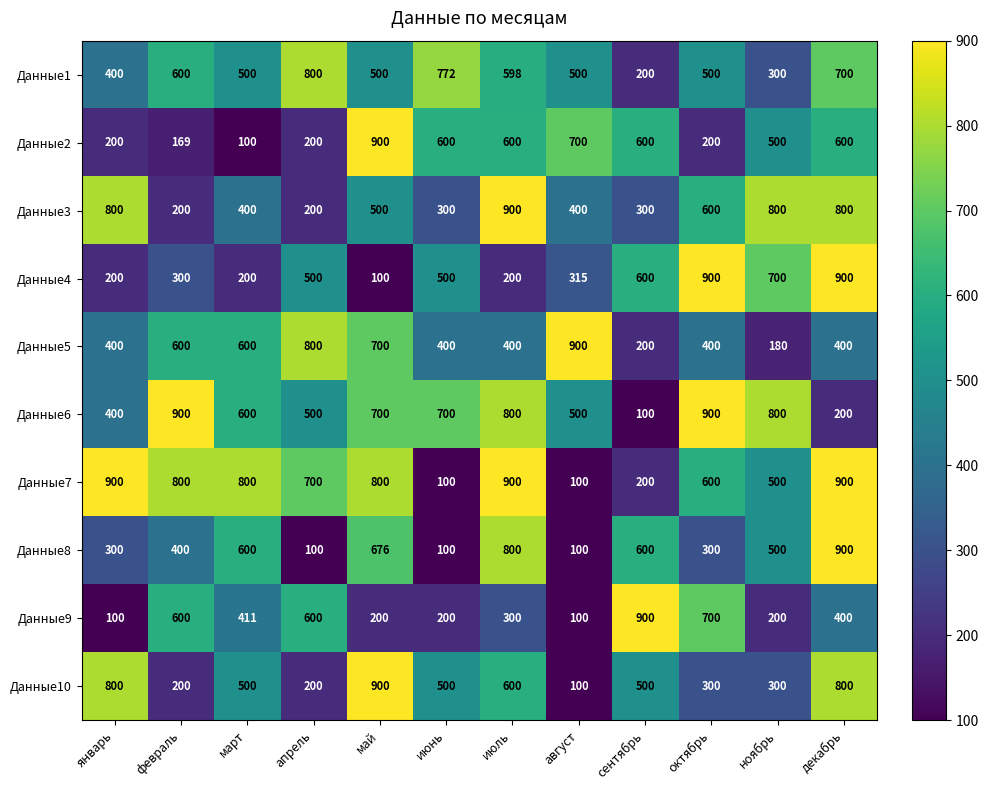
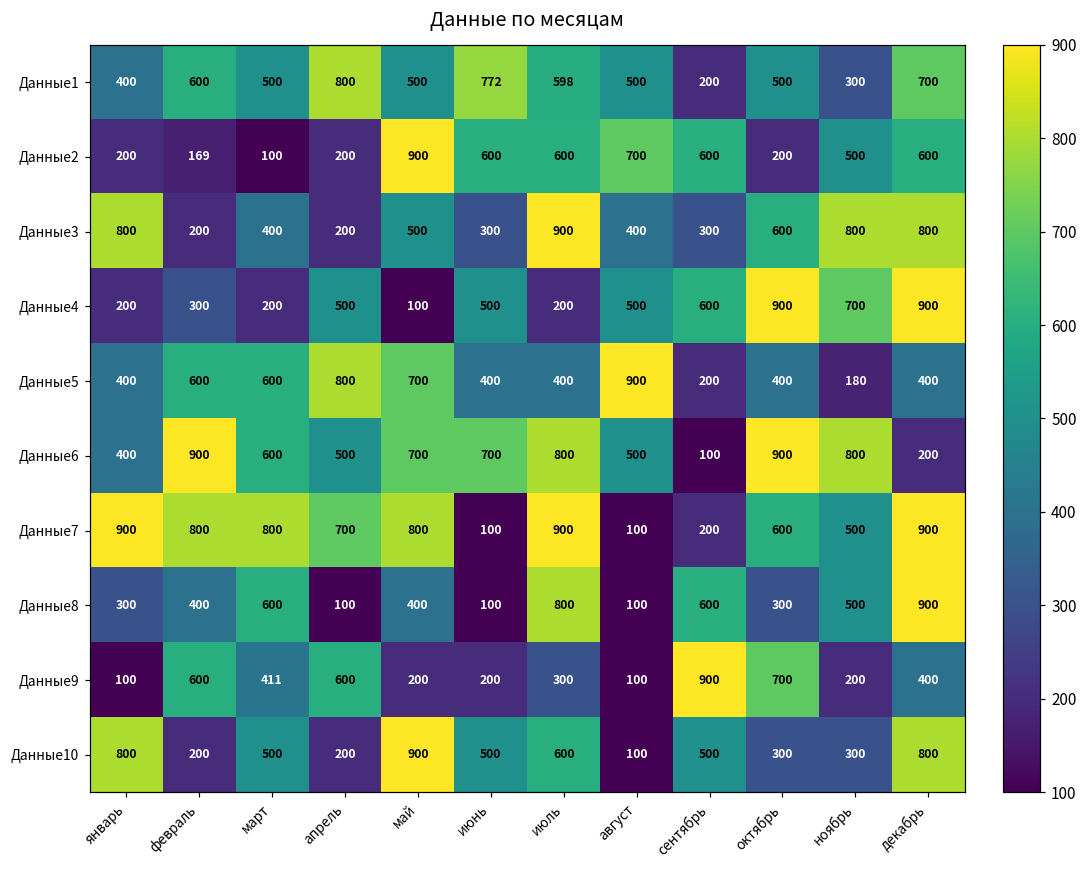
Данные4, август: 315 -> 500
Данные8, май: 676 -> 400
